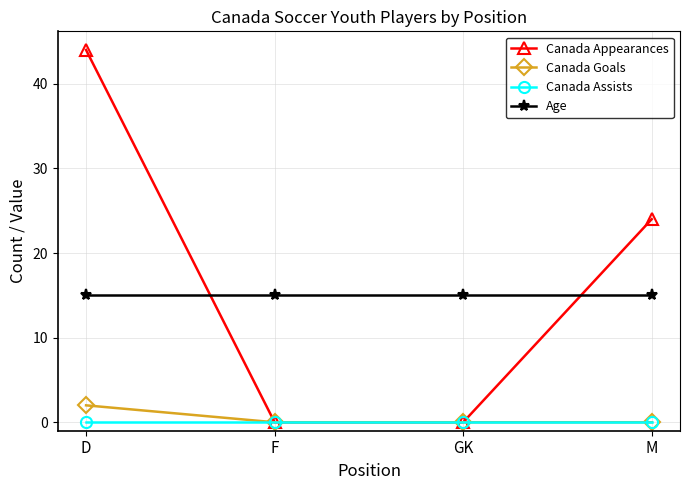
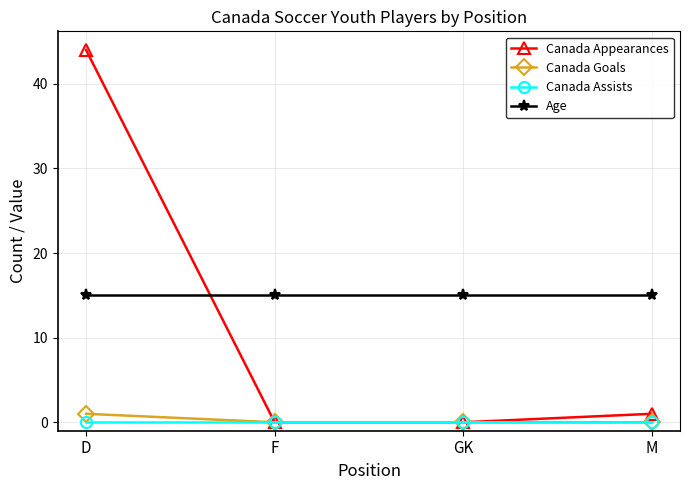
Canada Goals, D: 2 -> 1
Canada Appearances, M: 24 -> 1
